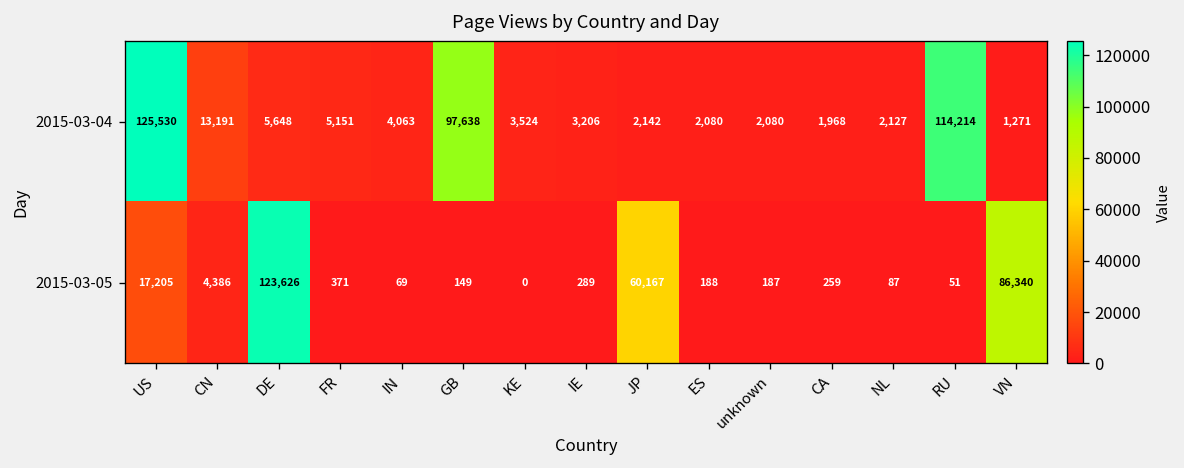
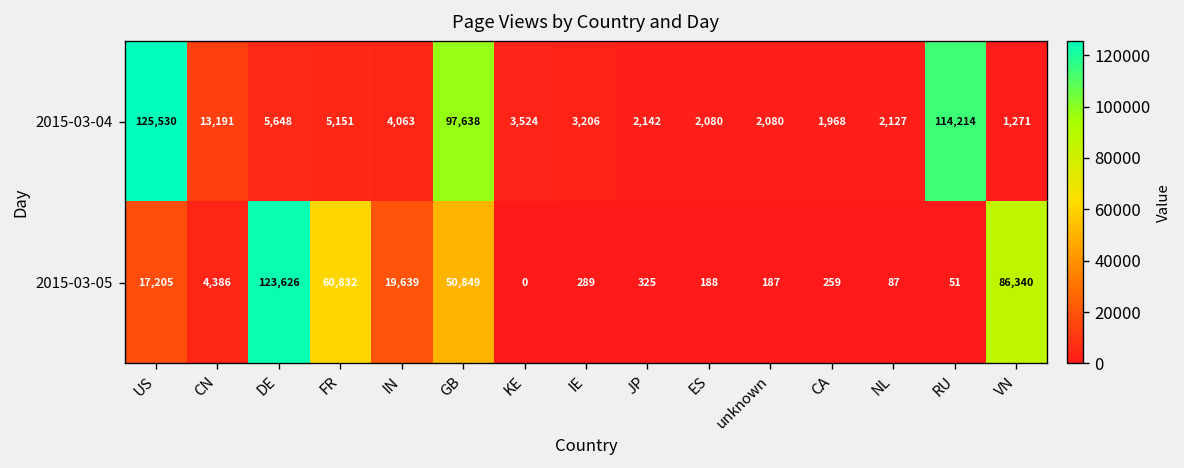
2015-03-05, FR: 371 -> 60,832
2015-03-05, IN: 69 -> 19,639
2015-03-05, GB: 149 -> 50,849
2015-03-05, JP: 60,167 -> 325
